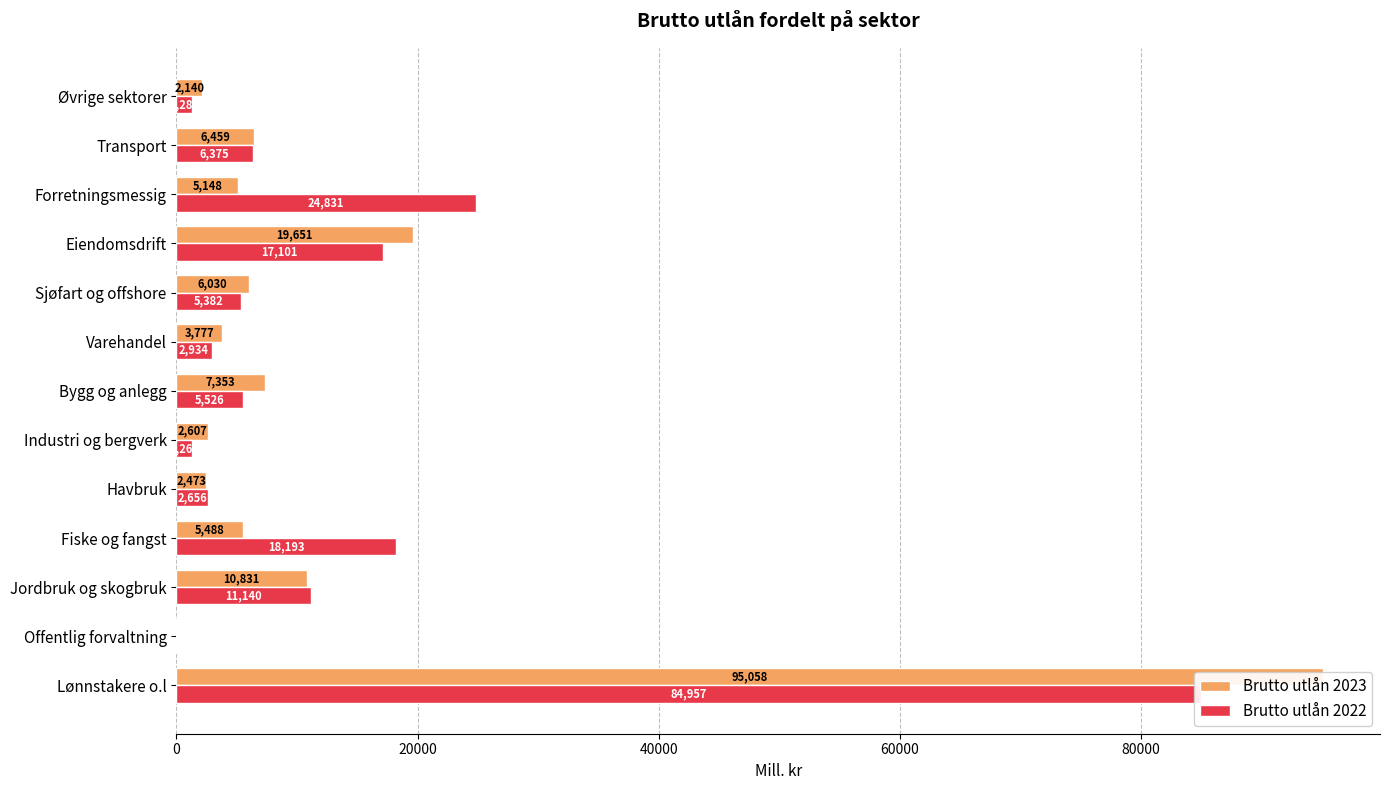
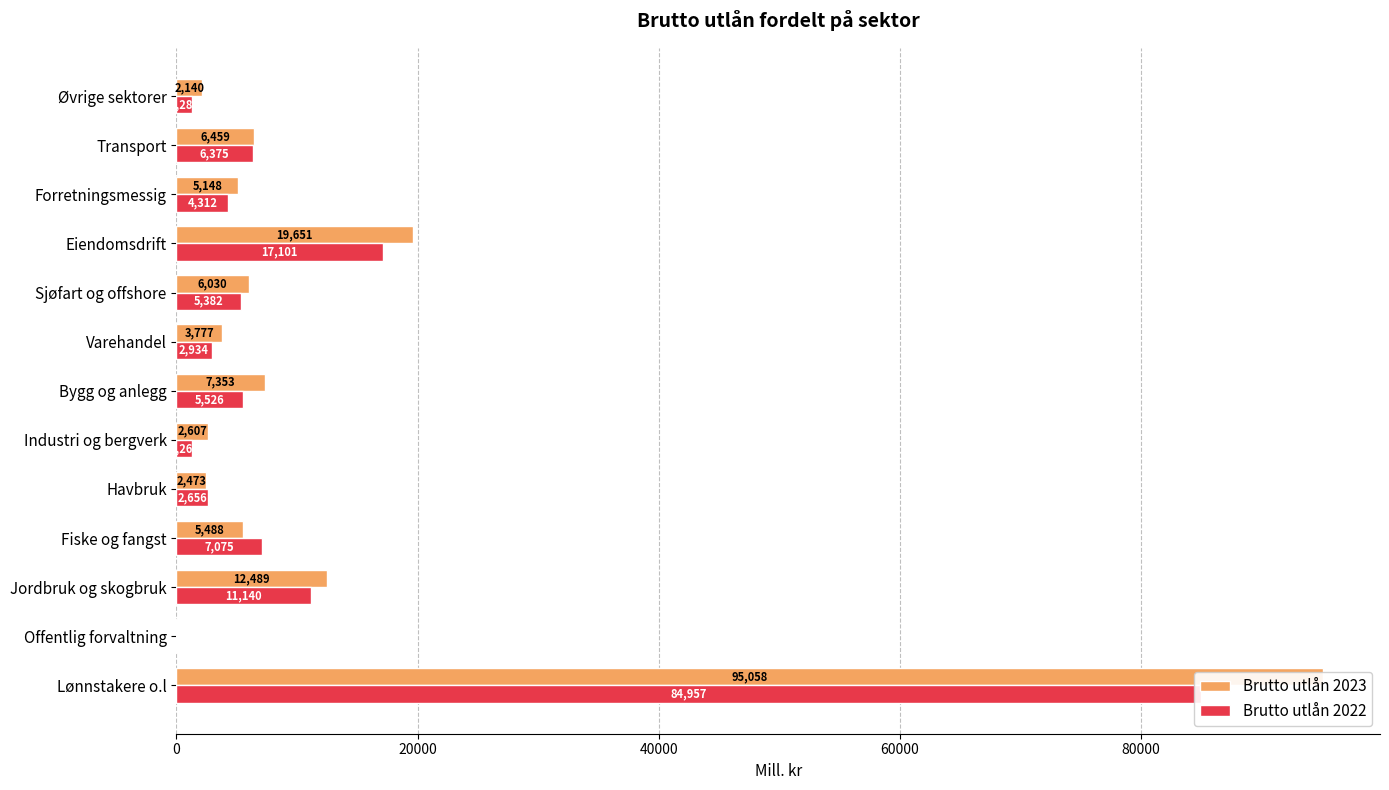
Brutto utlån 2022, Forretningsmessig: 24,831 -> 4,312
Brutto utlån 2022, Fiske og fangst: 18,193 -> 7,075
Brutto utlån 2023, Jordbruk og skogbruk: 10,831 -> 12,489
